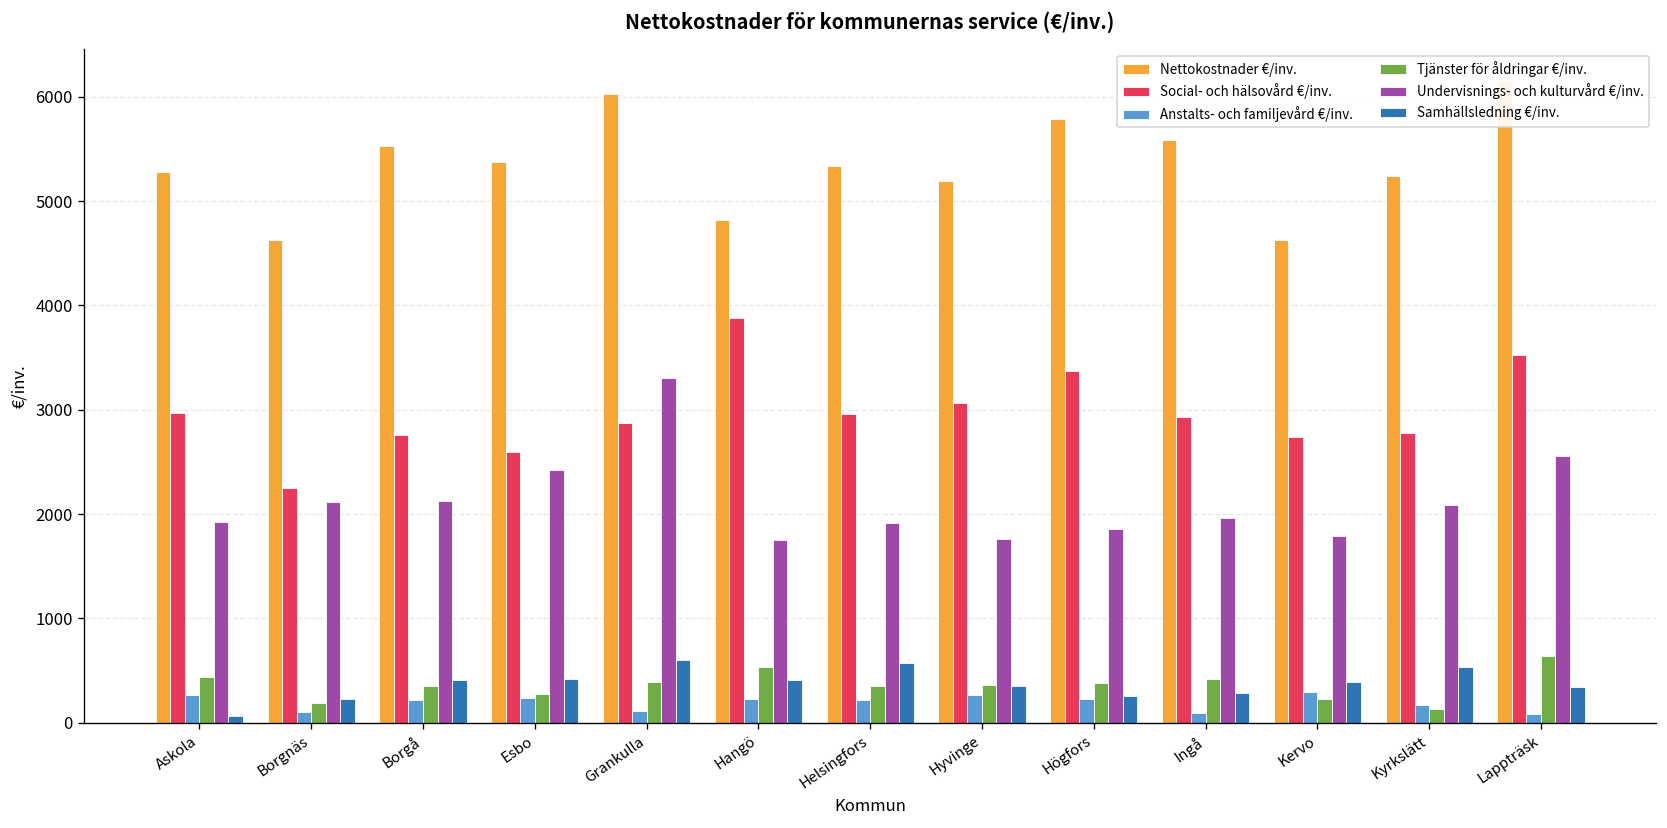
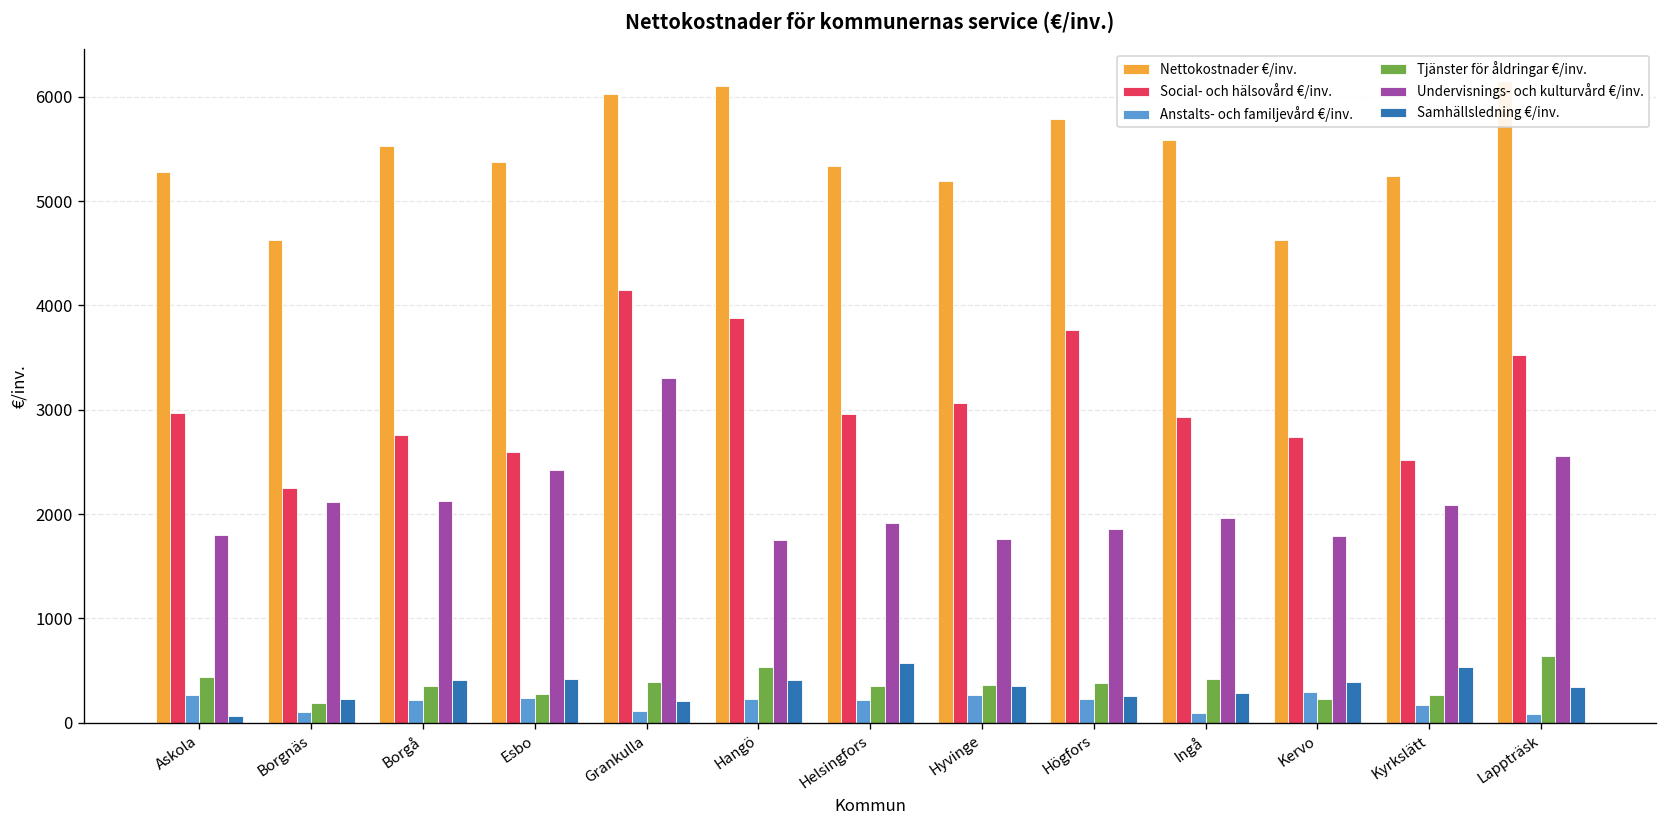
Undervisnings- och kulturvård €/inv., Askola: 1900 -> 1800
Social- och hälsovård €/inv., Grankulla: 2900 -> 4200
Samhällsledning €/inv., Grankulla: 600 -> 200
Nettokostnader €/inv., Hangö: 4800 -> 6100
Social- och hälsovård €/inv., Högfors: 3400 -> 3800
Social- och hälsovård €/inv., Kyrkslätt: 2800 -> 2500
Tjänster för åldringar €/inv., Kyrkslätt: 100 -> 300
